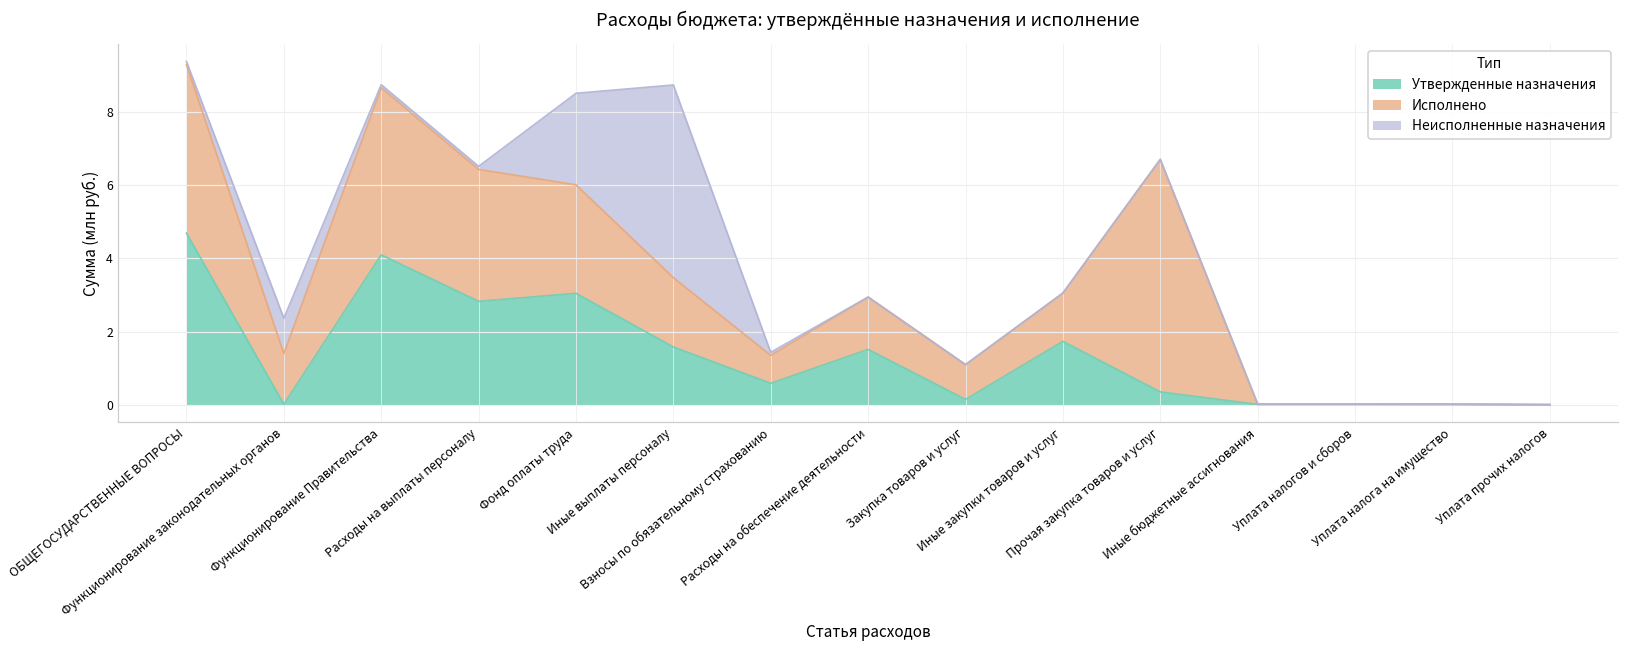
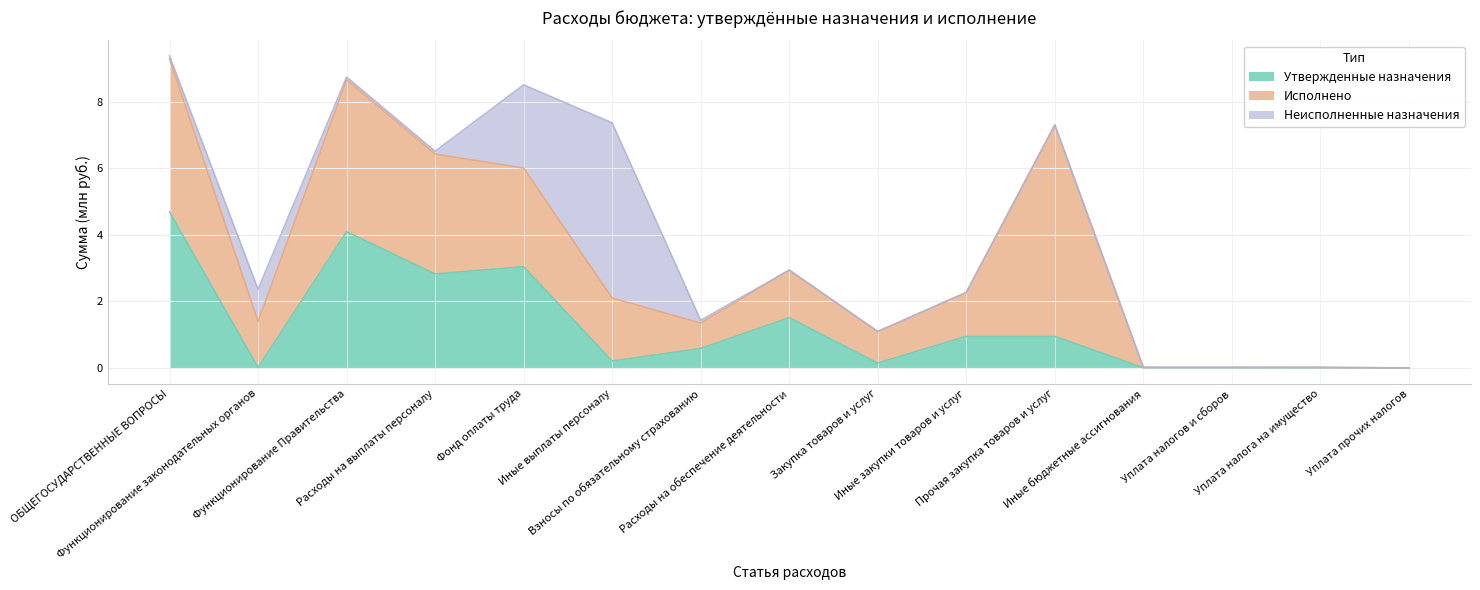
Утвержденные назначения, Иные выплаты персоналу: 1.6 -> 0.2
Утвержденные назначения, Иные закупки товаров и услуг: 1.7 -> 1.0
Утвержденные назначения, Прочая закупка товаров и услуг: 0.4 -> 1.0
